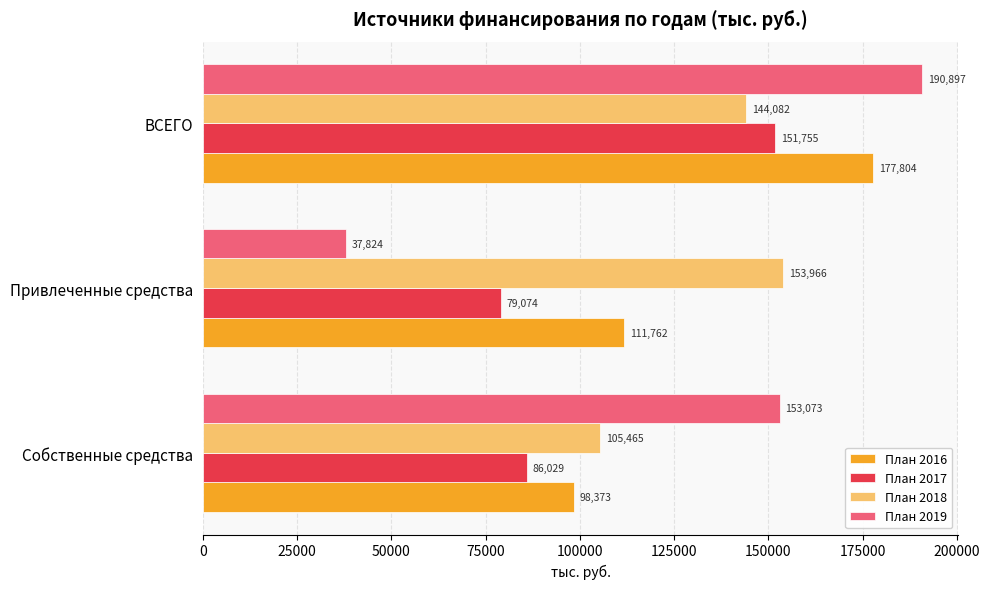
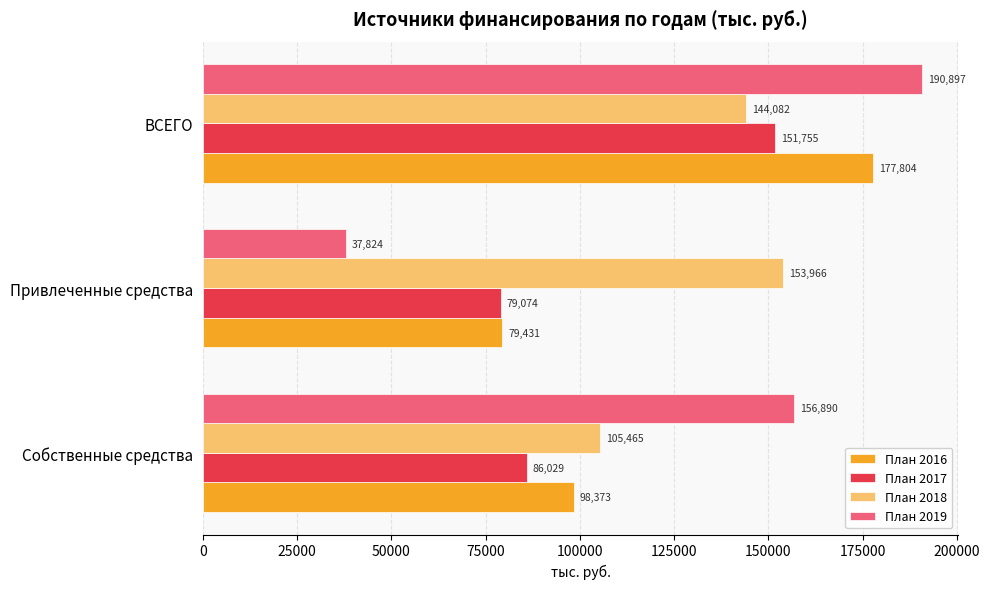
План 2016, Привлеченные средства: 111,762 -> 79,431
План 2019, Собственные средства: 153,073 -> 156,890
